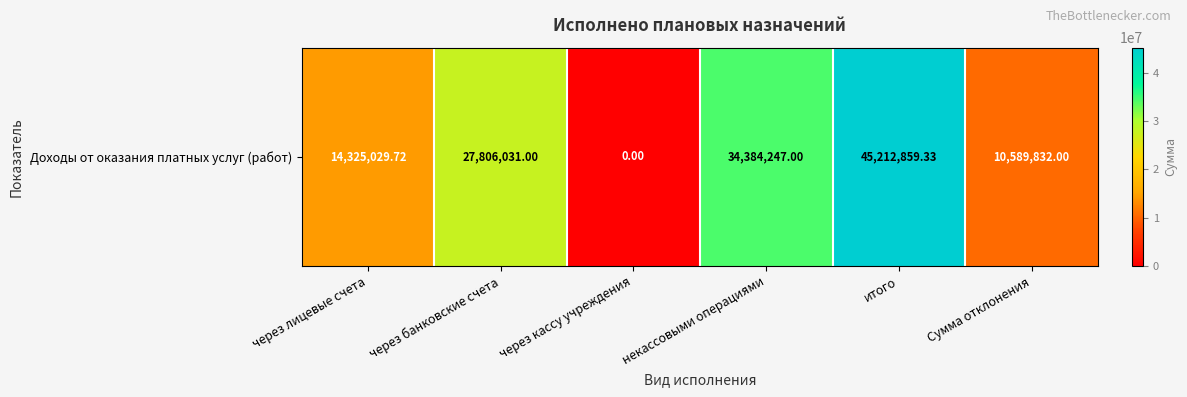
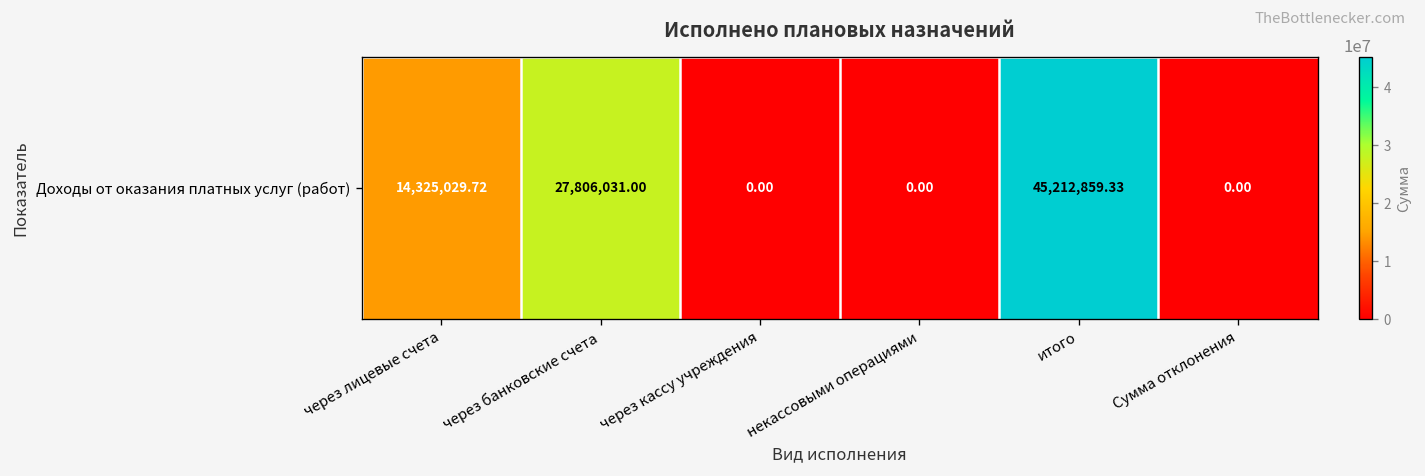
Доходы от оказания платных услуг (работ), некассовыми операциями: 34,384,247.00 -> 0.00
Доходы от оказания платных услуг (работ), Сумма отклонения: 10,589,832.00 -> 0.00
